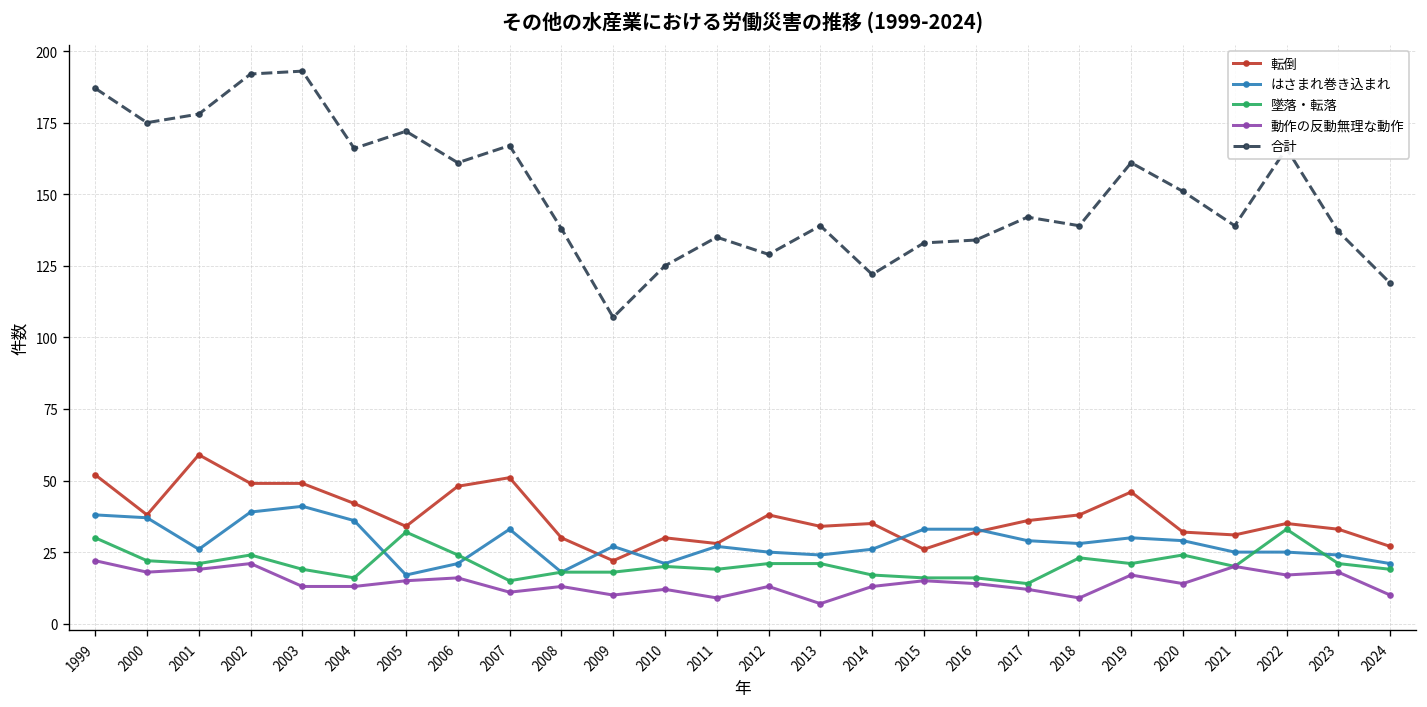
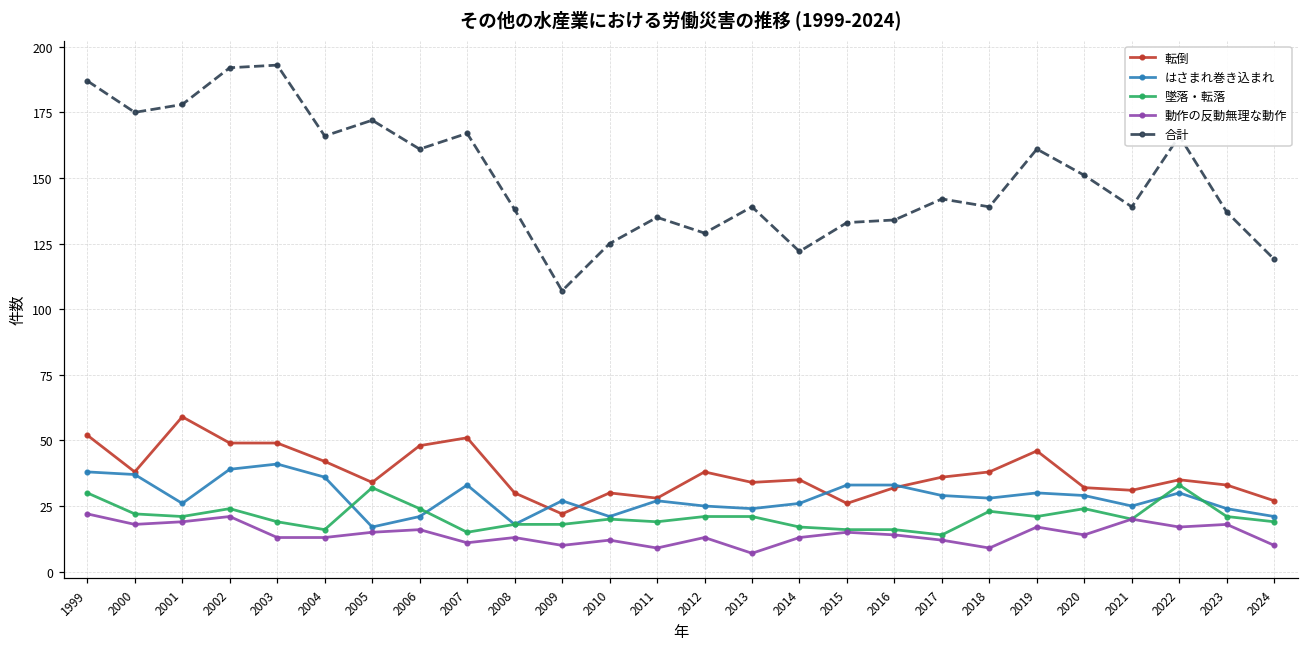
はさまれ巻き込まれ, 2022: 25 -> 30
